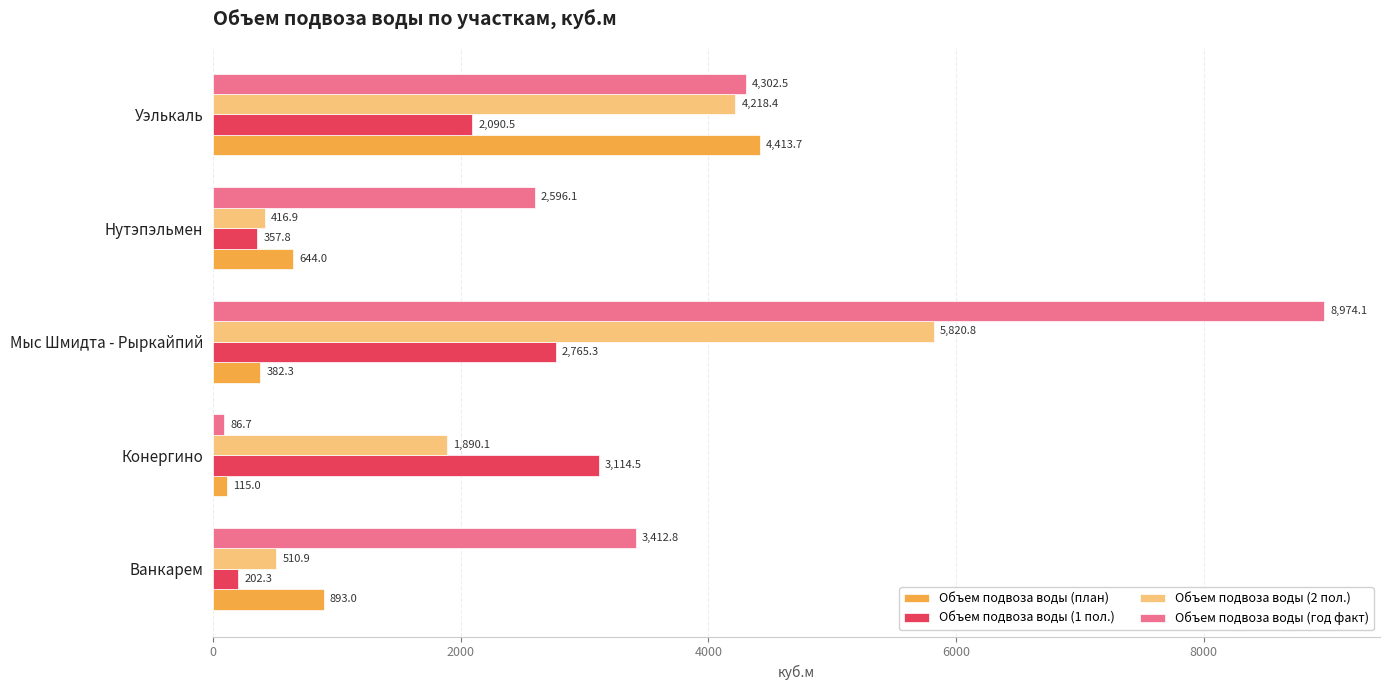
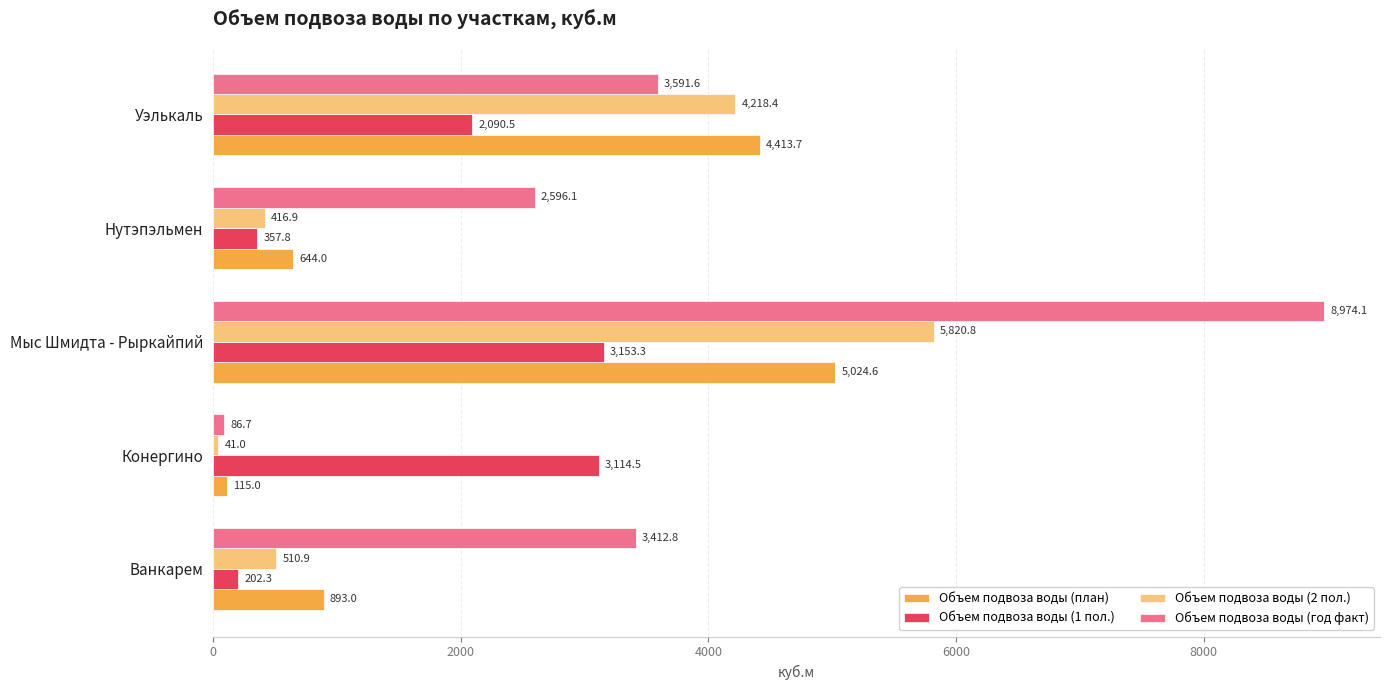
Объем подвоза воды (год факт), Уэлькаль: 4,302.5 -> 3,591.6
Объем подвоза воды (1 пол.), Мыс Шмидта - Рыркайпий: 2,765.3 -> 3,153.3
Объем подвоза воды (план), Мыс Шмидта - Рыркайпий: 382.3 -> 5,024.6
Объем подвоза воды (2 пол.), Конергино: 1,890.1 -> 41.0
